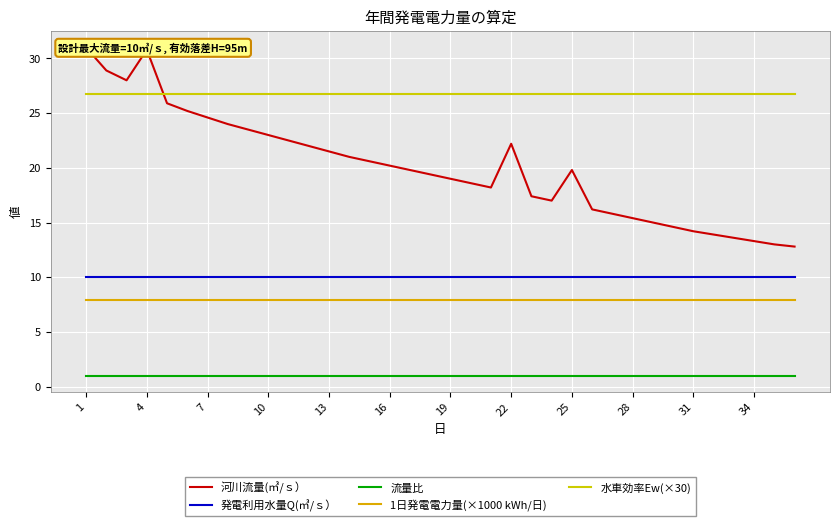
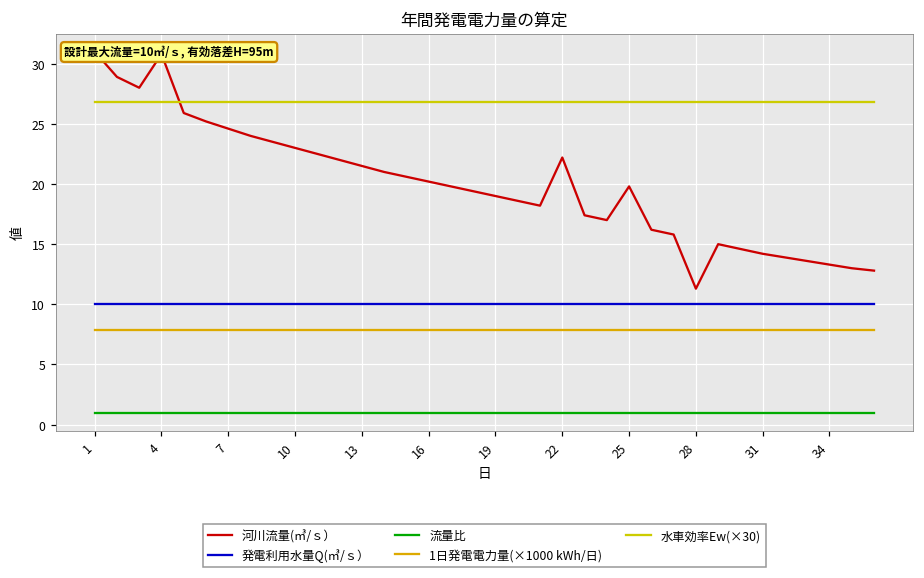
河川流量(㎥/ｓ）, 28: 15.4 -> 11.3
